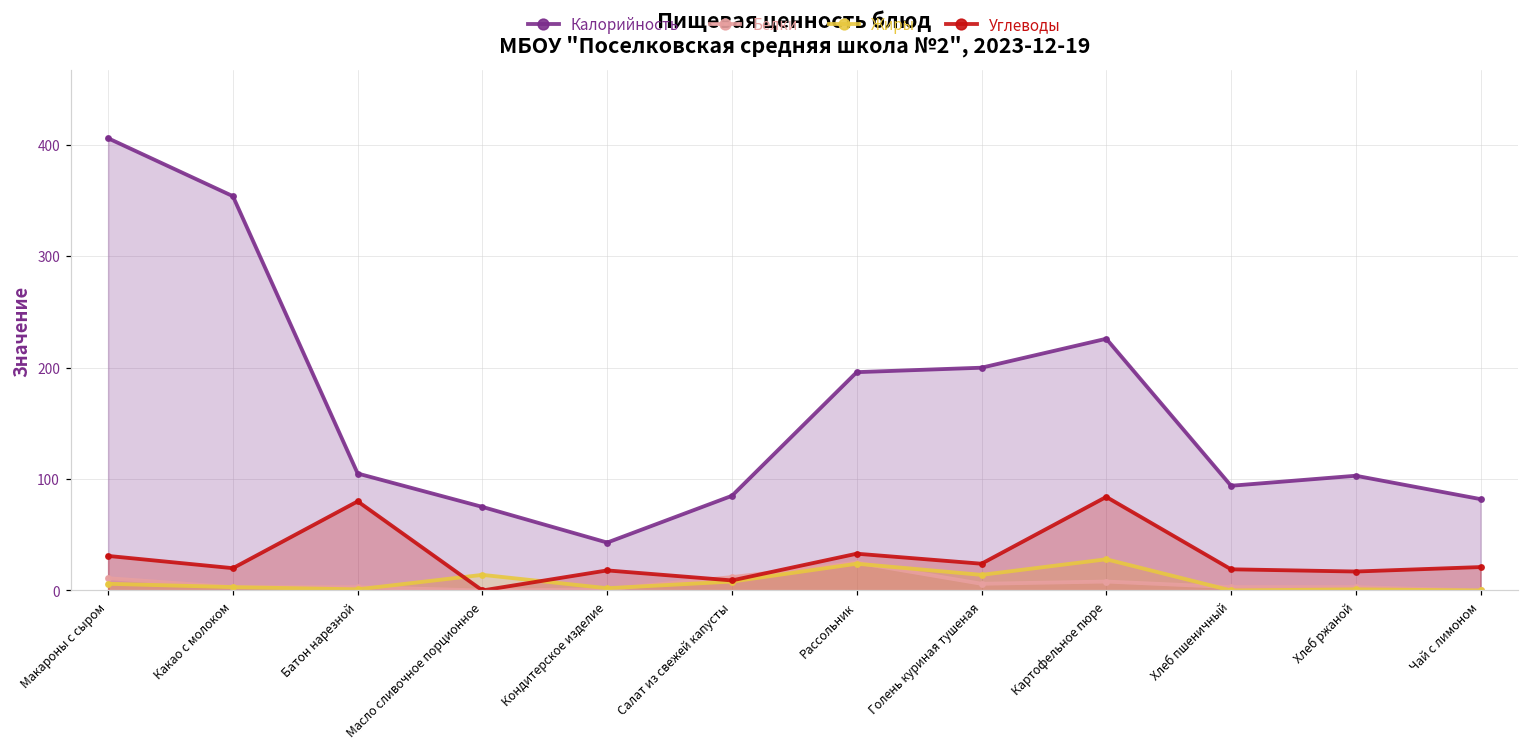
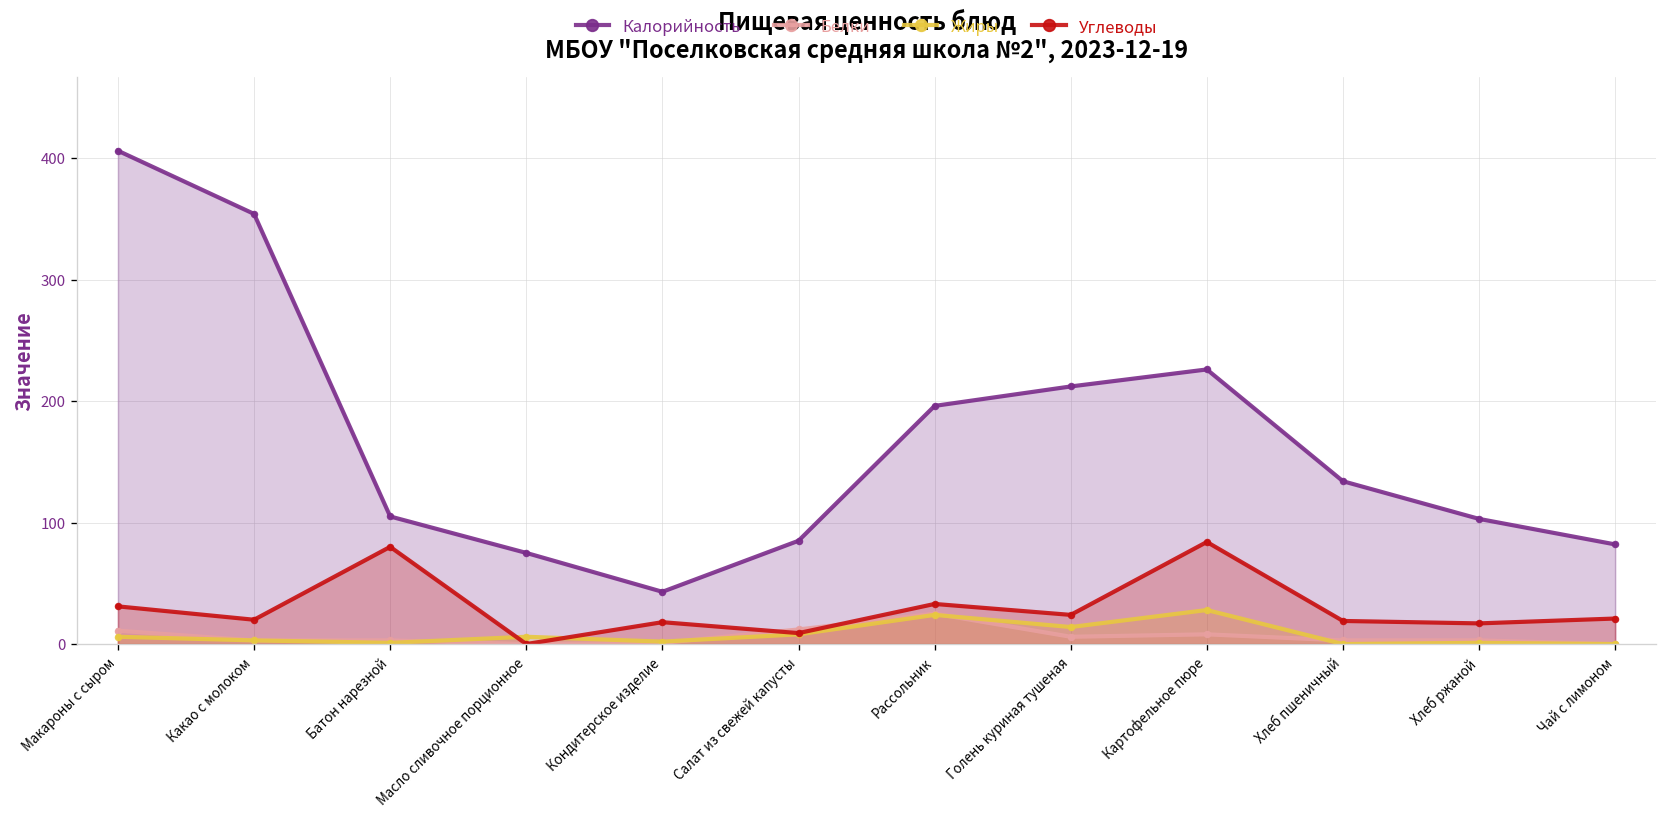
Жиры, Масло сливочное порционное: 14 -> 6
Калорийность, Голень куриная тушеная: 200 -> 212
Калорийность, Хлеб пшеничный: 94 -> 134
